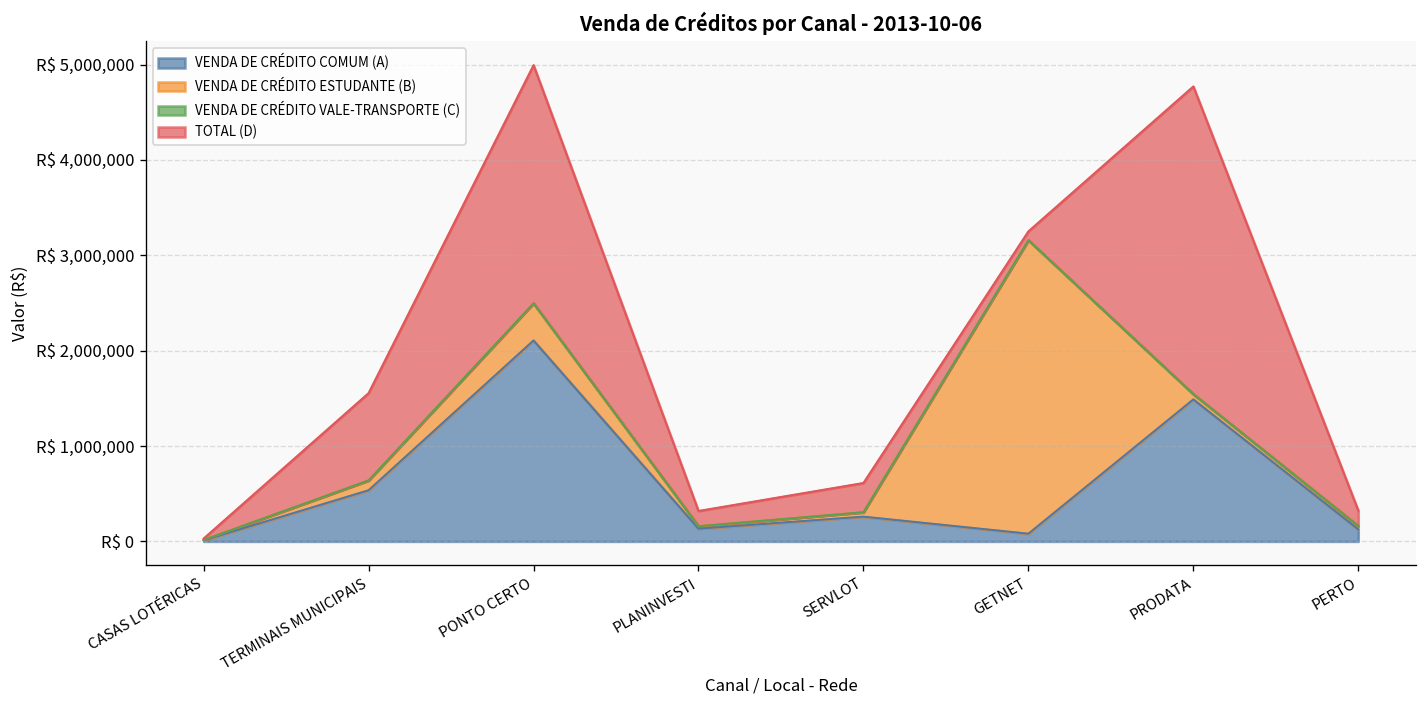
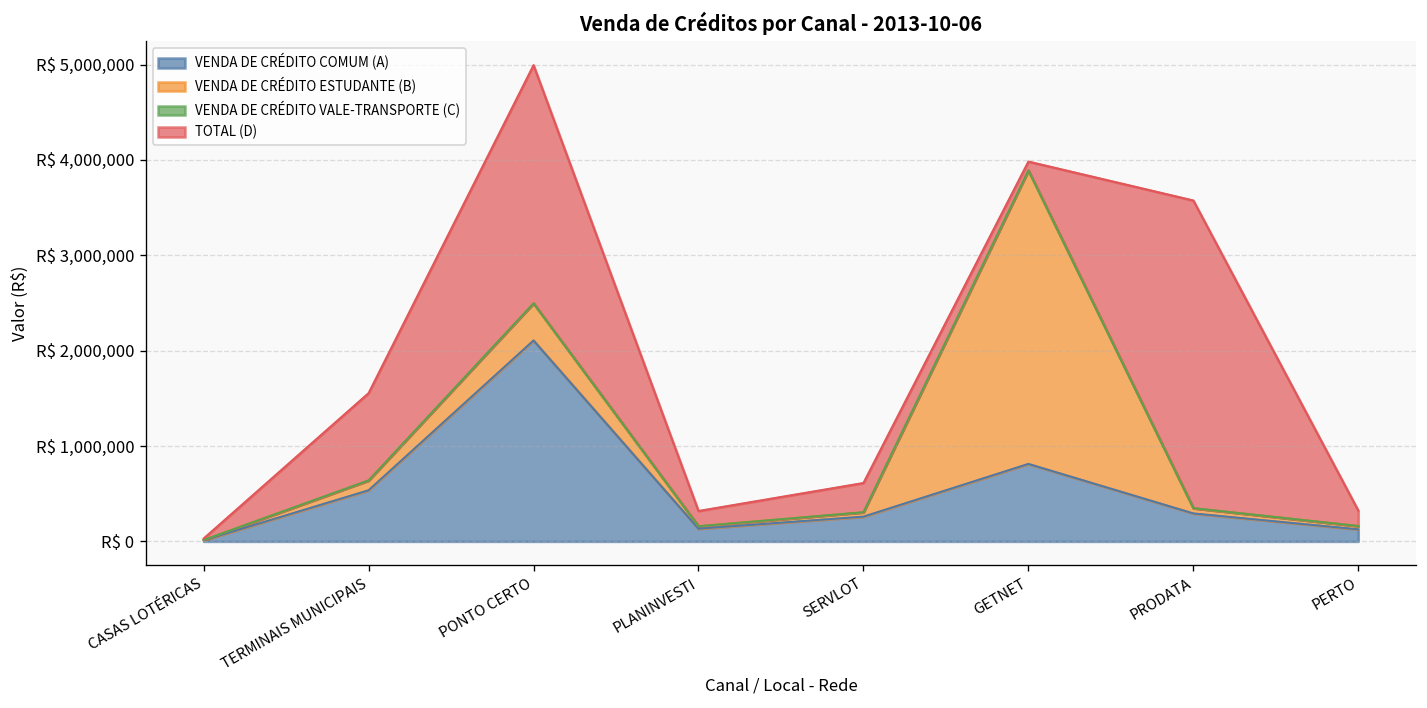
VENDA DE CRÉDITO COMUM (A), GETNET: R$ 100,000 -> R$ 800,000
VENDA DE CRÉDITO COMUM (A), PRODATA: R$ 1,500,000 -> R$ 300,000
